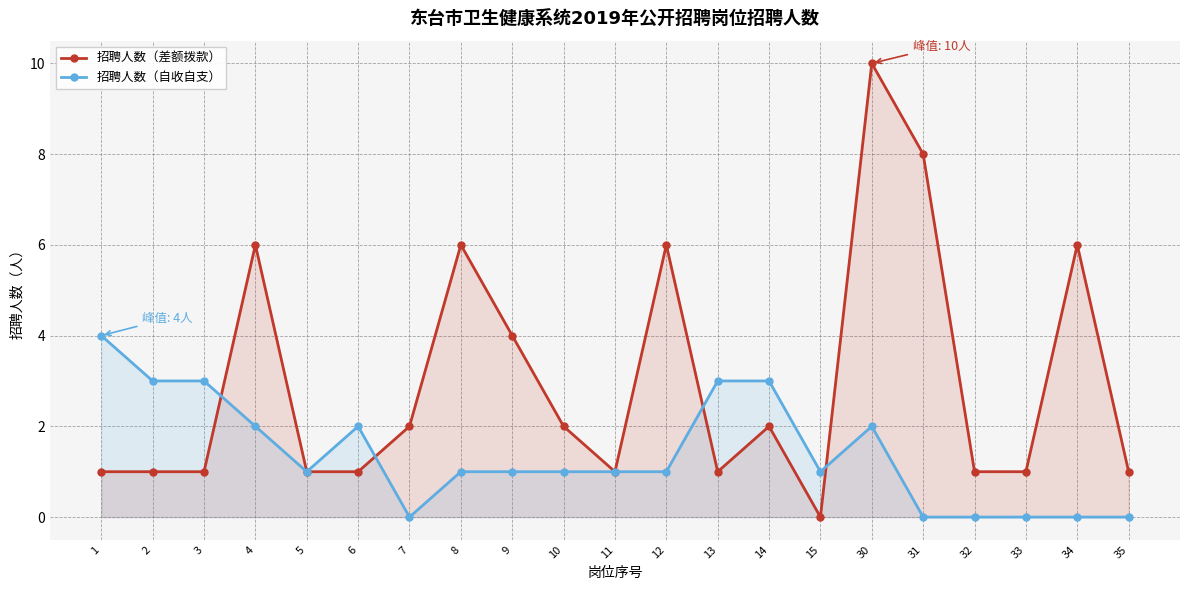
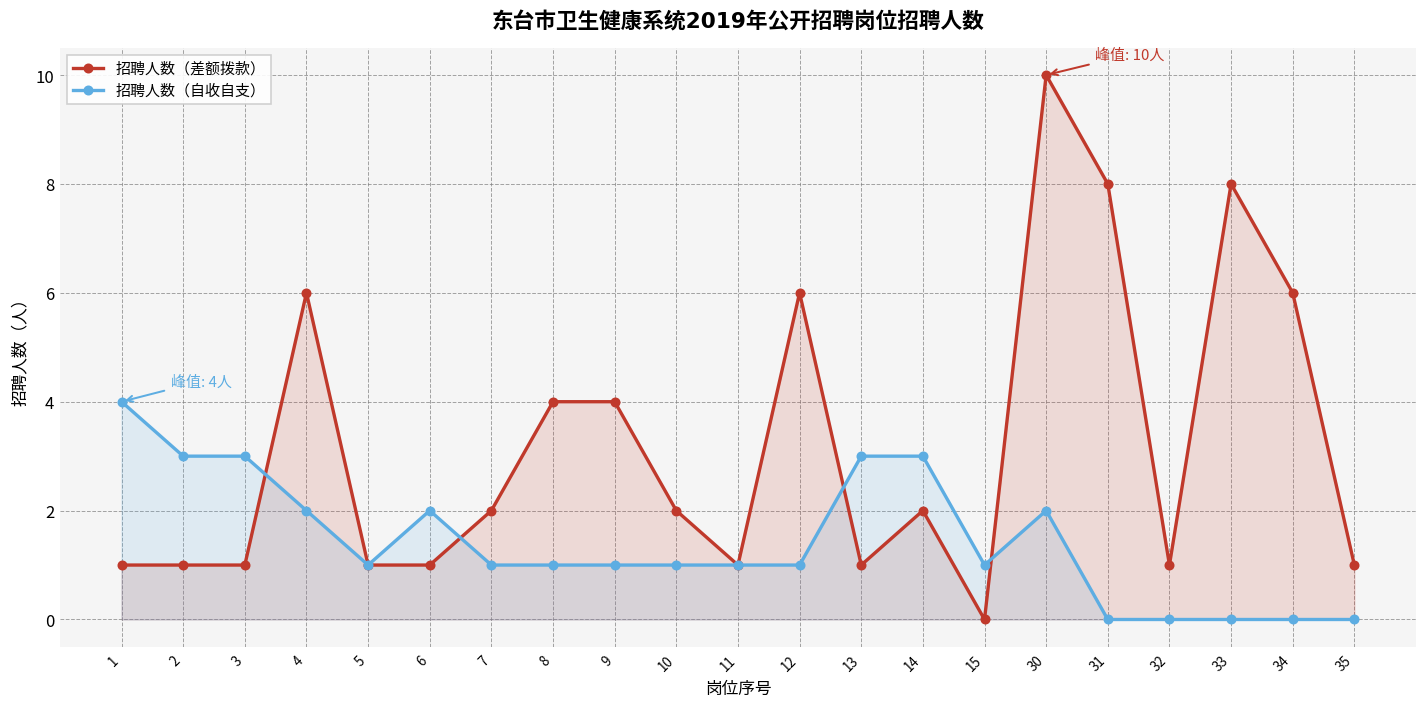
招聘人数（自收自支）, 7: 0 -> 1
招聘人数（差额拨款）, 8: 6 -> 4
招聘人数（差额拨款）, 33: 1 -> 8
